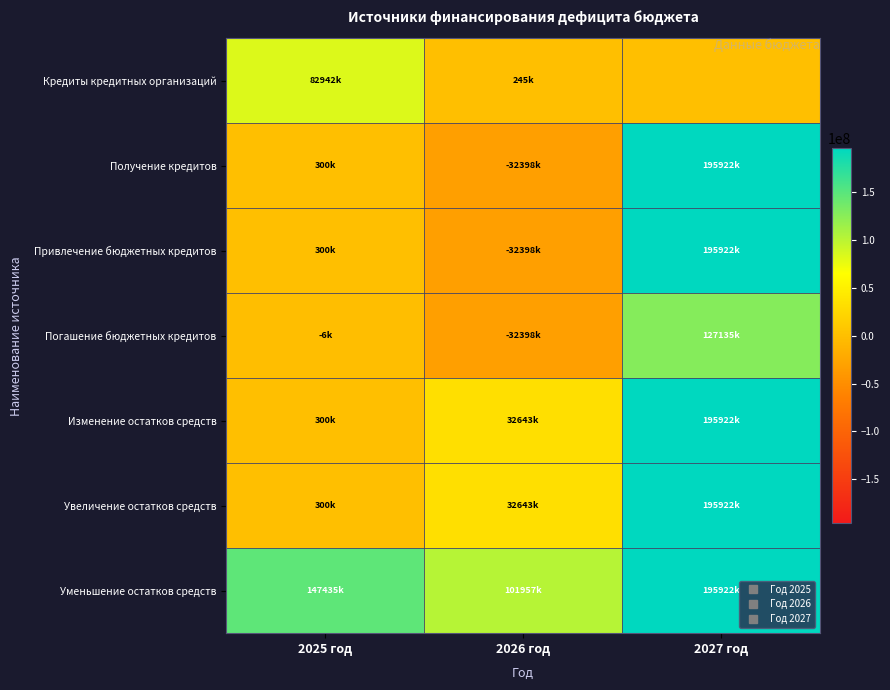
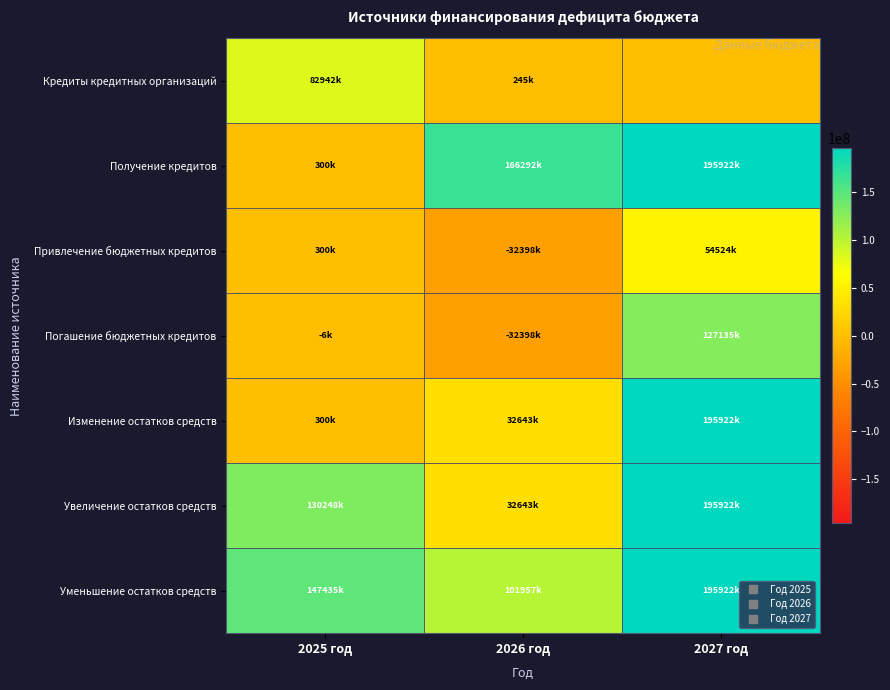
Получение кредитов, 2026 год: -32398k -> 166292k
Привлечение бюджетных кредитов, 2027 год: 195922k -> 54524k
Увеличение остатков средств, 2025 год: 300k -> 130248k
